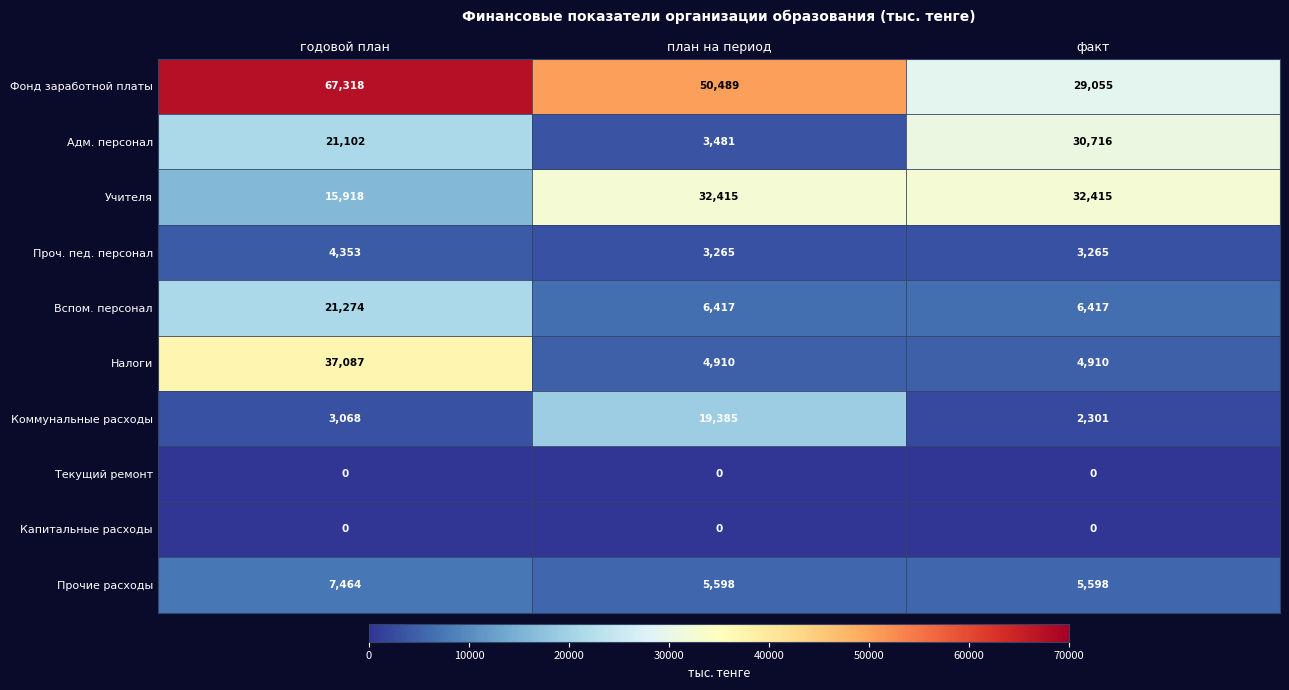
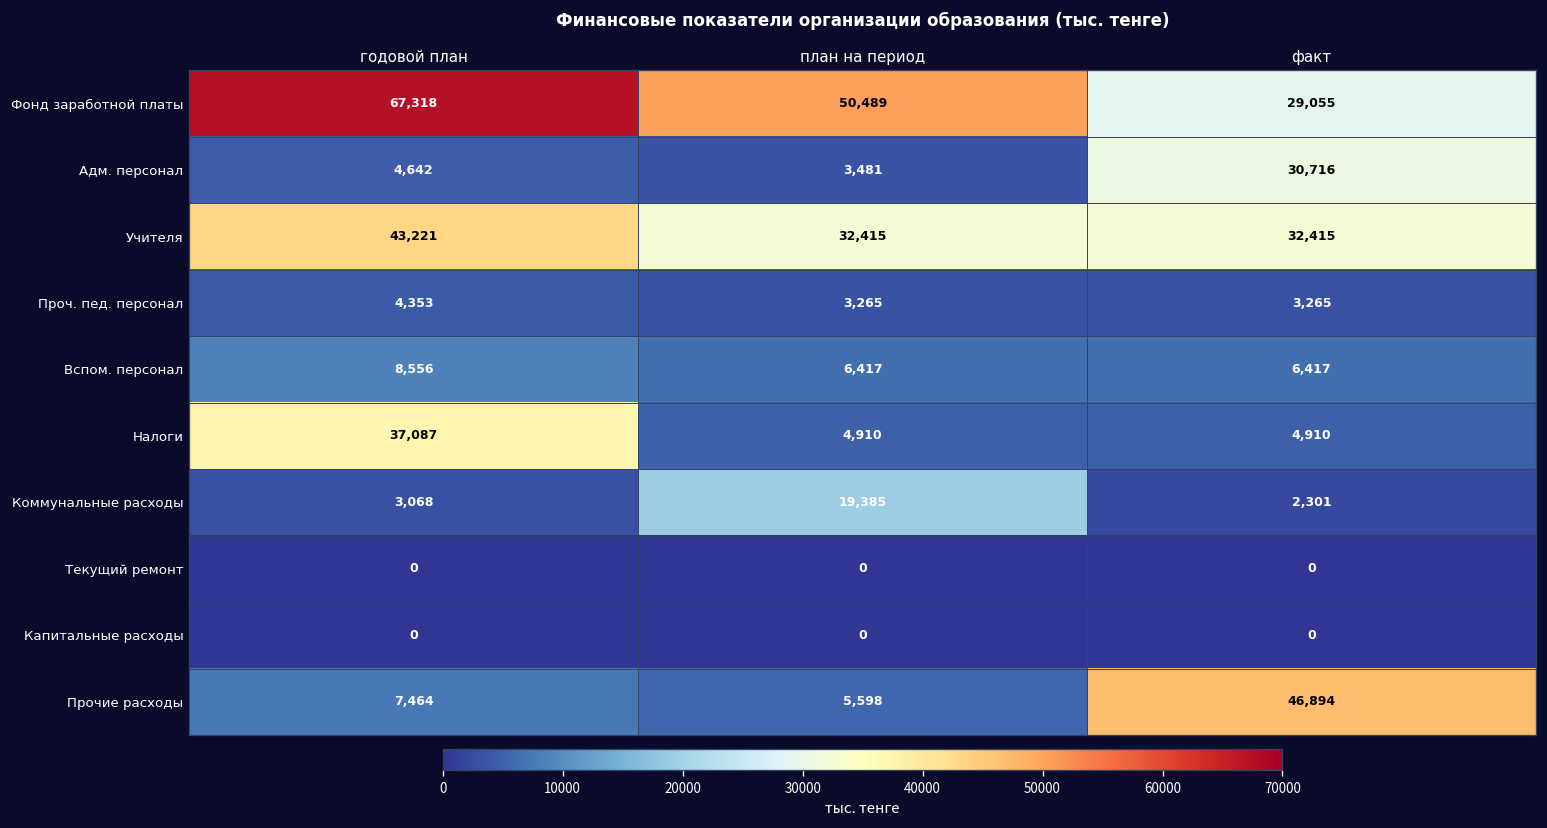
Адм. персонал, годовой план: 21,102 -> 4,642
Учителя, годовой план: 15,918 -> 43,221
Вспом. персонал, годовой план: 21,274 -> 8,556
Прочие расходы, факт: 5,598 -> 46,894
